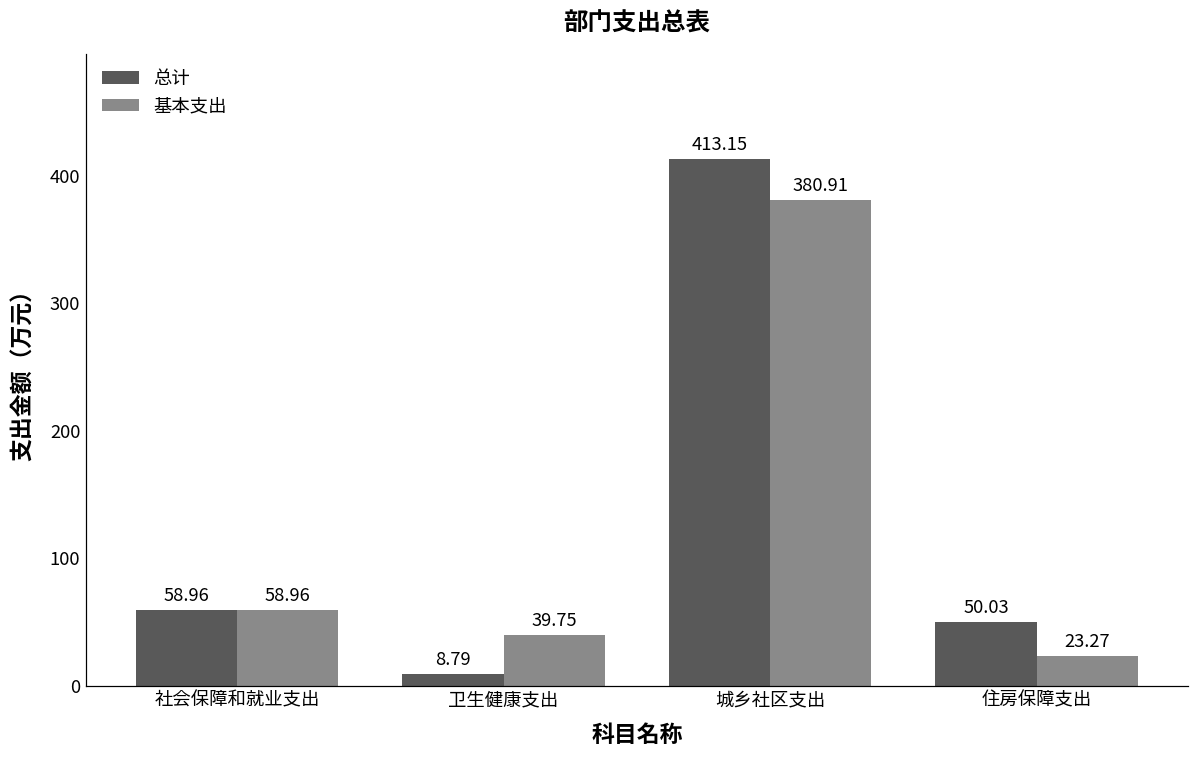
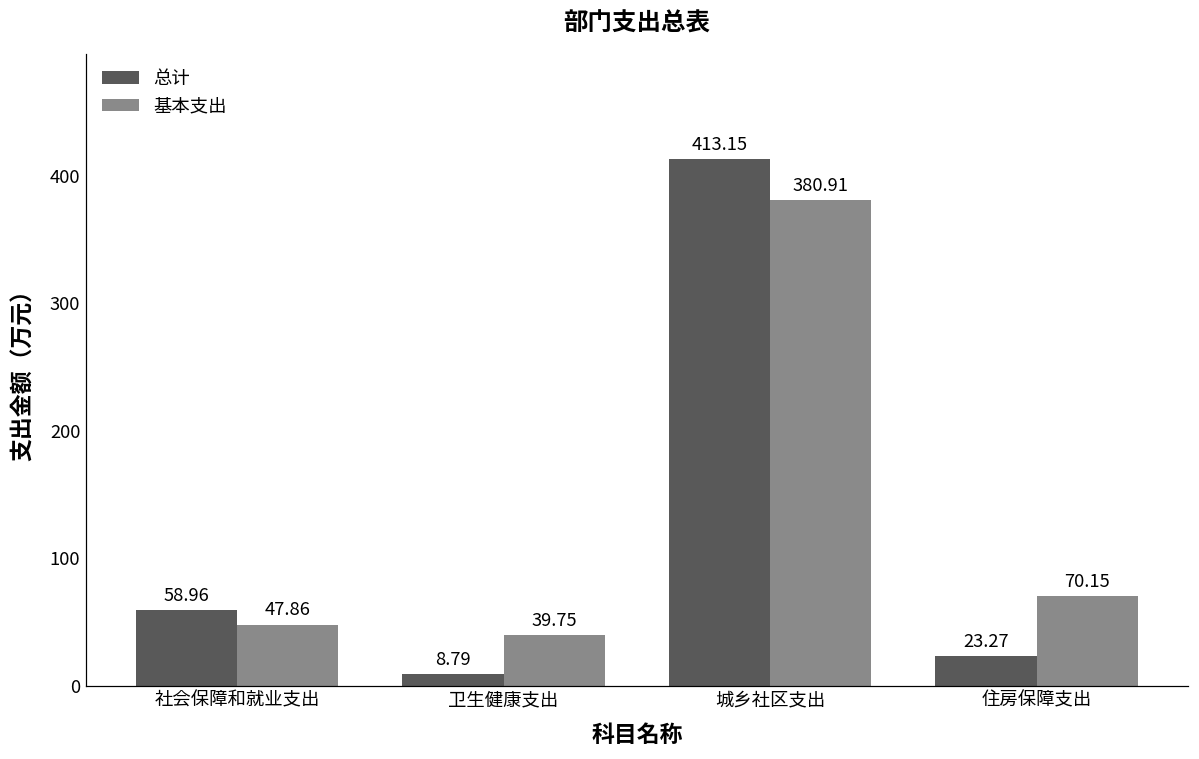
基本支出, 社会保障和就业支出: 58.96 -> 47.86
总计, 住房保障支出: 50.03 -> 23.27
基本支出, 住房保障支出: 23.27 -> 70.15
